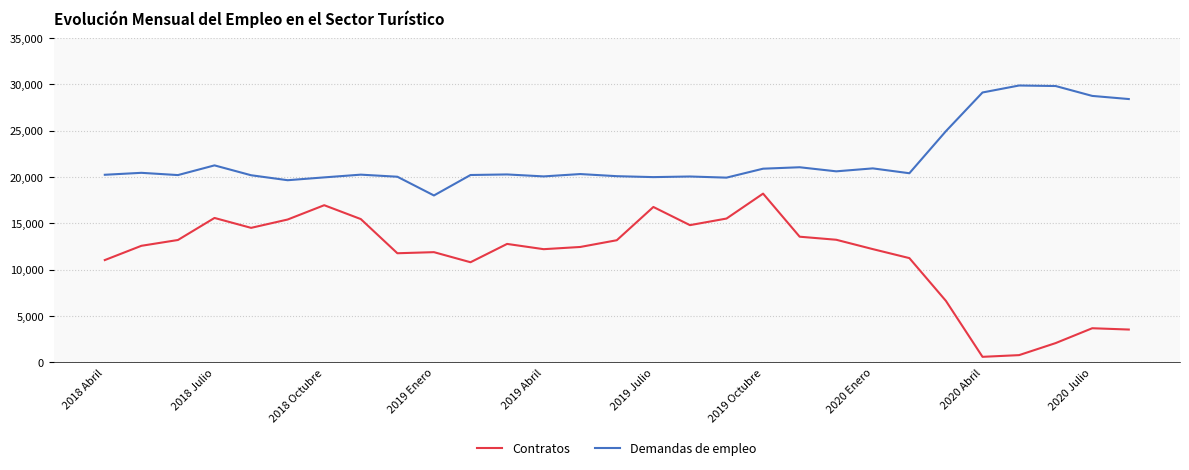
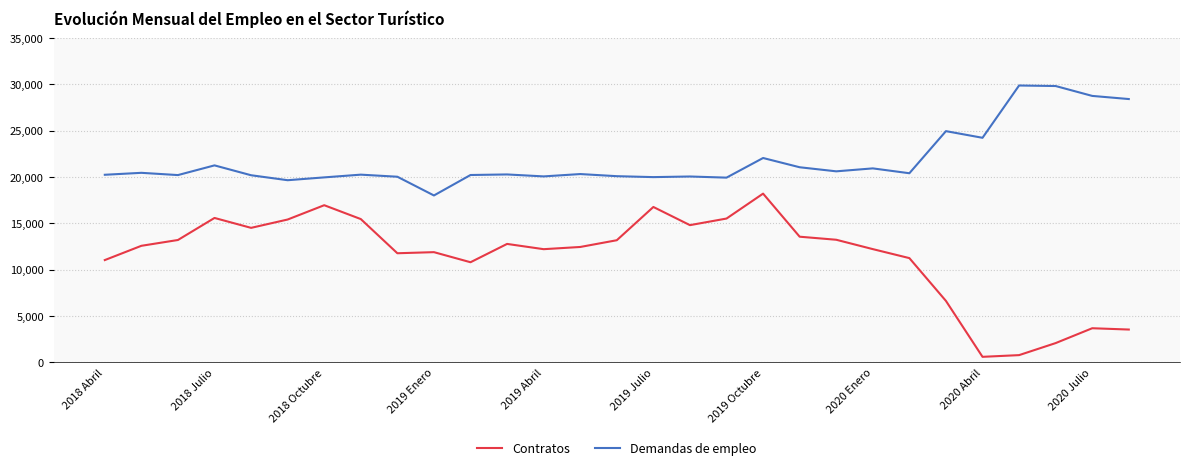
Demandas de empleo, 2019 Octubre: 21,000 -> 22,000
Demandas de empleo, 2020 Abril: 29,000 -> 24,000
